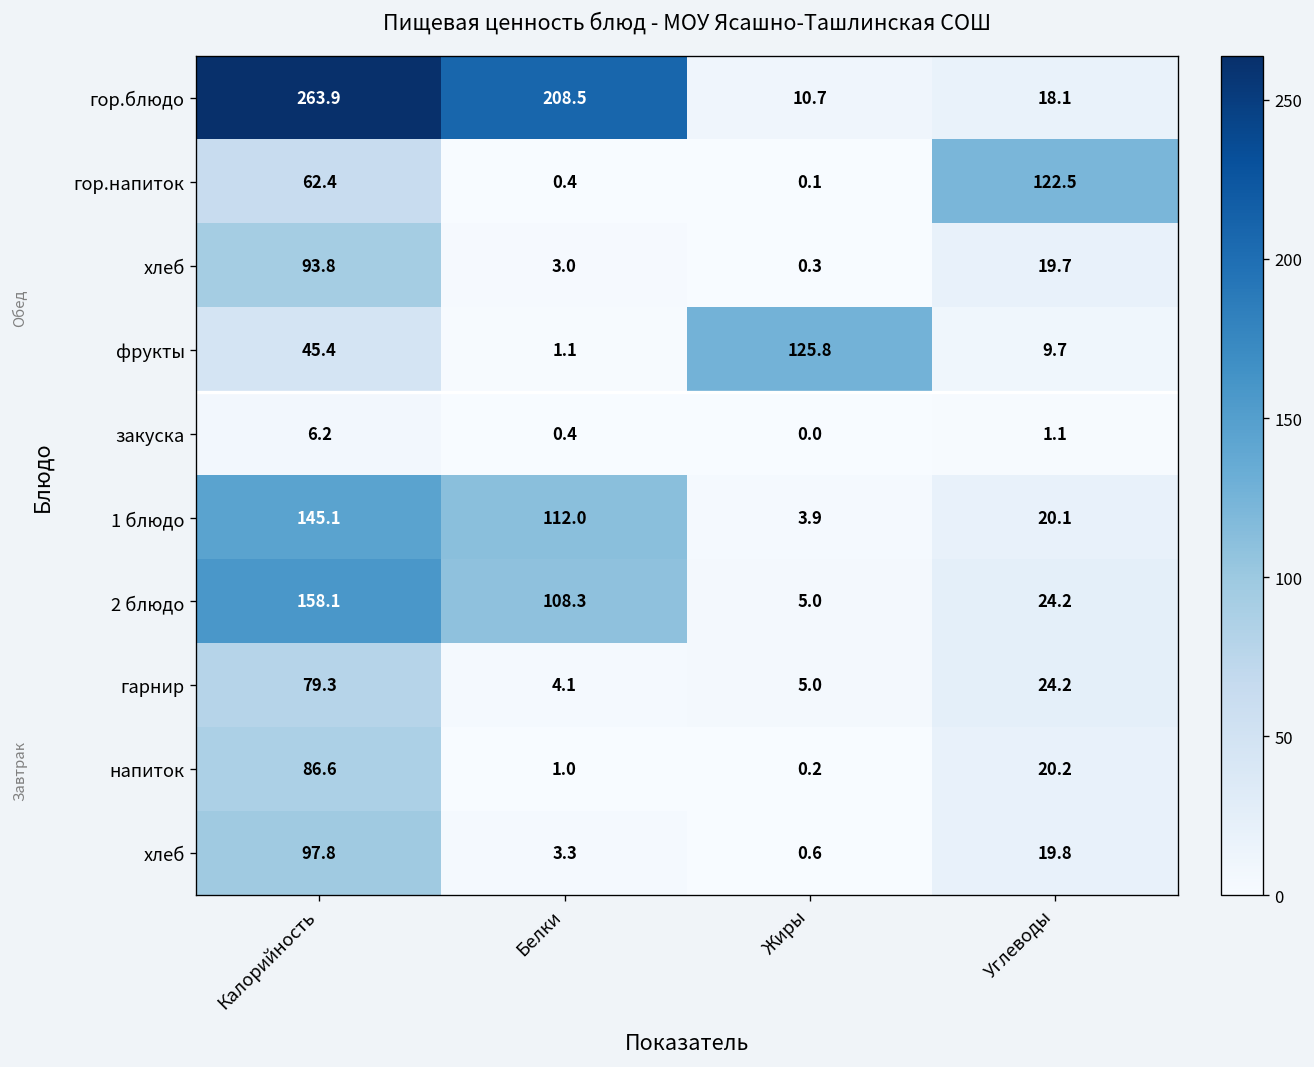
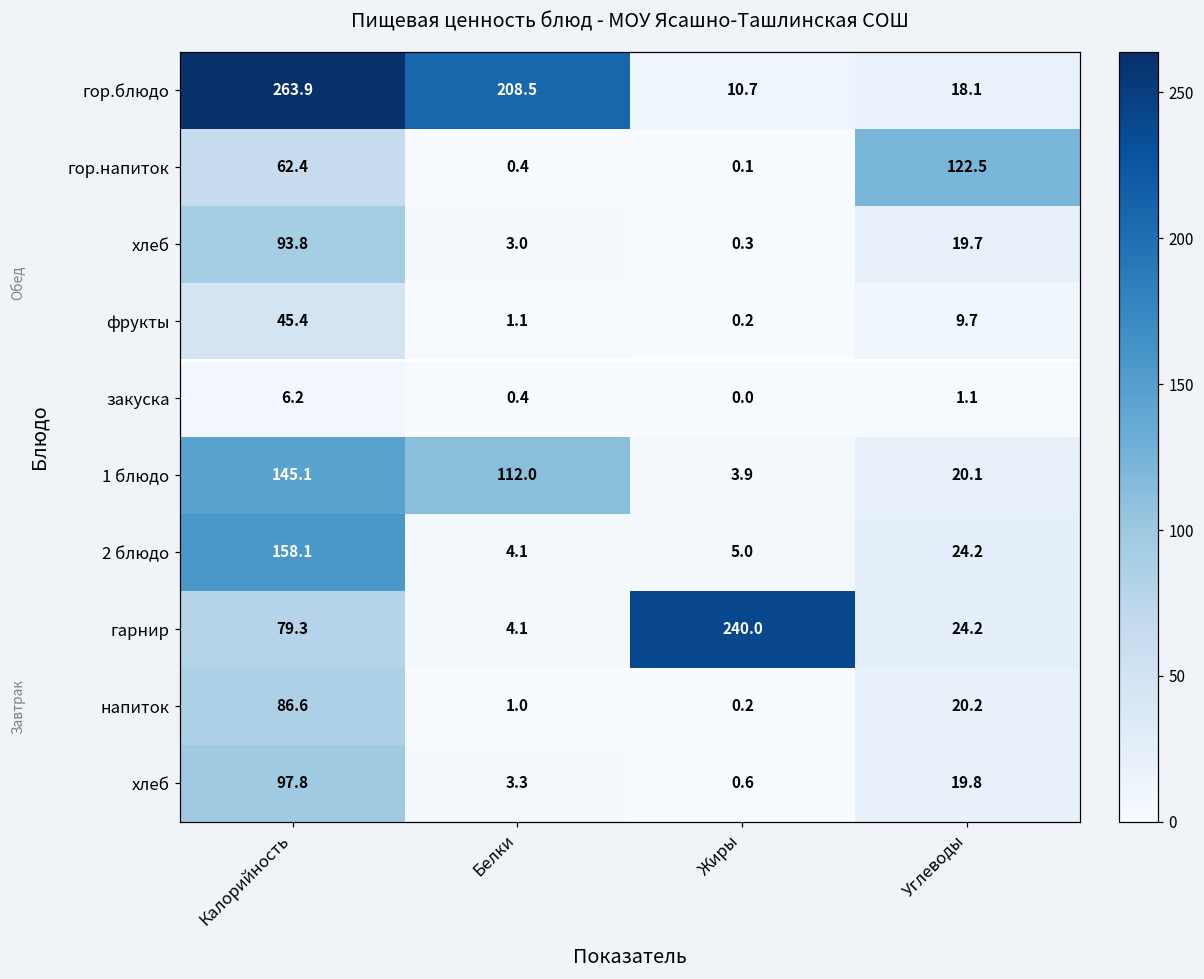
фрукты, Жиры: 125.8 -> 0.2
2 блюдо, Белки: 108.3 -> 4.1
гарнир, Жиры: 5.0 -> 240.0
